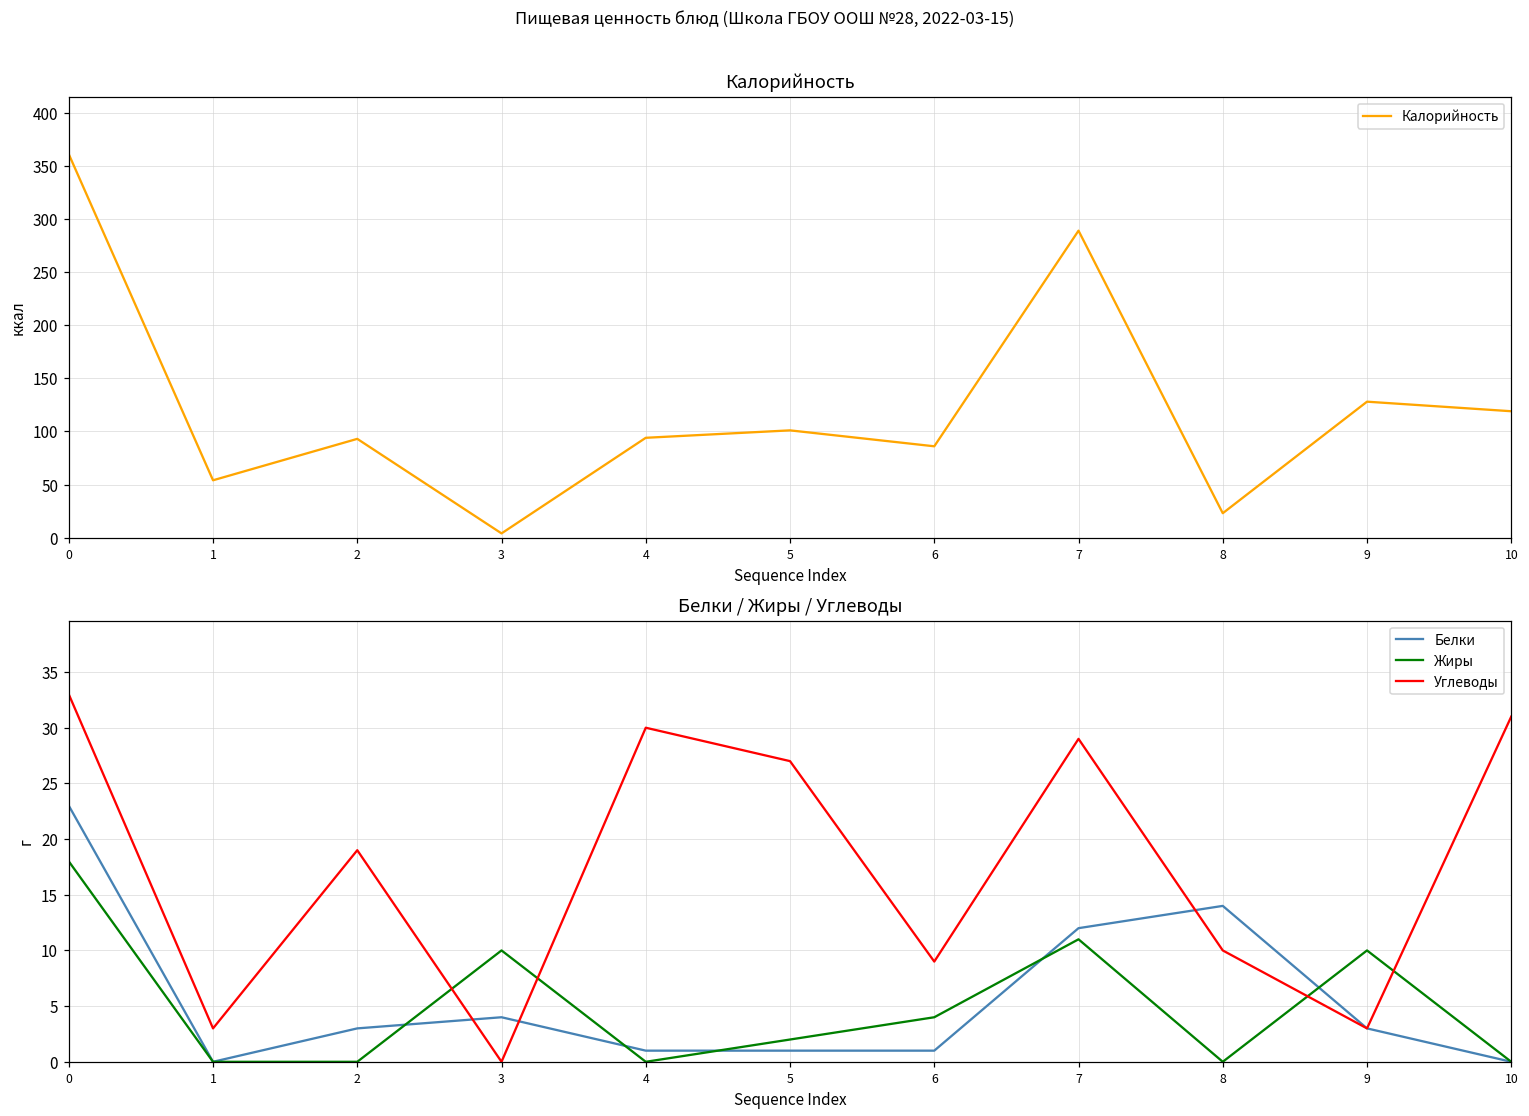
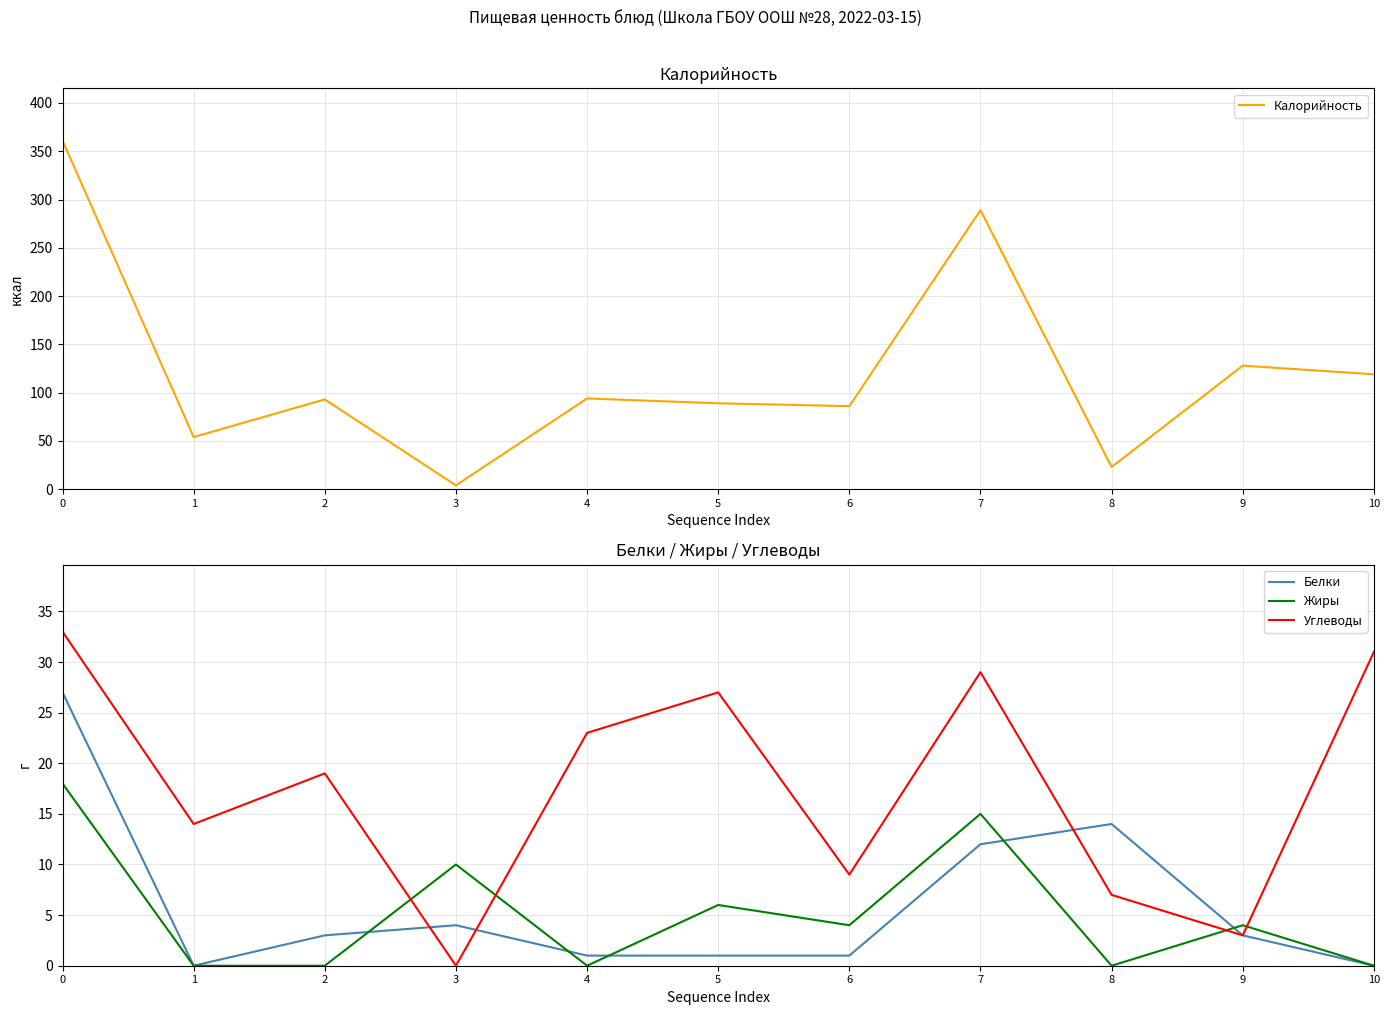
Калорийность, 5: 100 -> 90
Белки / Жиры / Углеводы, Белки, 0: 23 -> 27
Белки / Жиры / Углеводы, Углеводы, 1: 3 -> 14
Белки / Жиры / Углеводы, Углеводы, 4: 30 -> 23
Белки / Жиры / Углеводы, Жиры, 5: 2 -> 6
Белки / Жиры / Углеводы, Жиры, 7: 11 -> 15
Белки / Жиры / Углеводы, Углеводы, 8: 10 -> 7
Белки / Жиры / Углеводы, Жиры, 9: 10 -> 4
